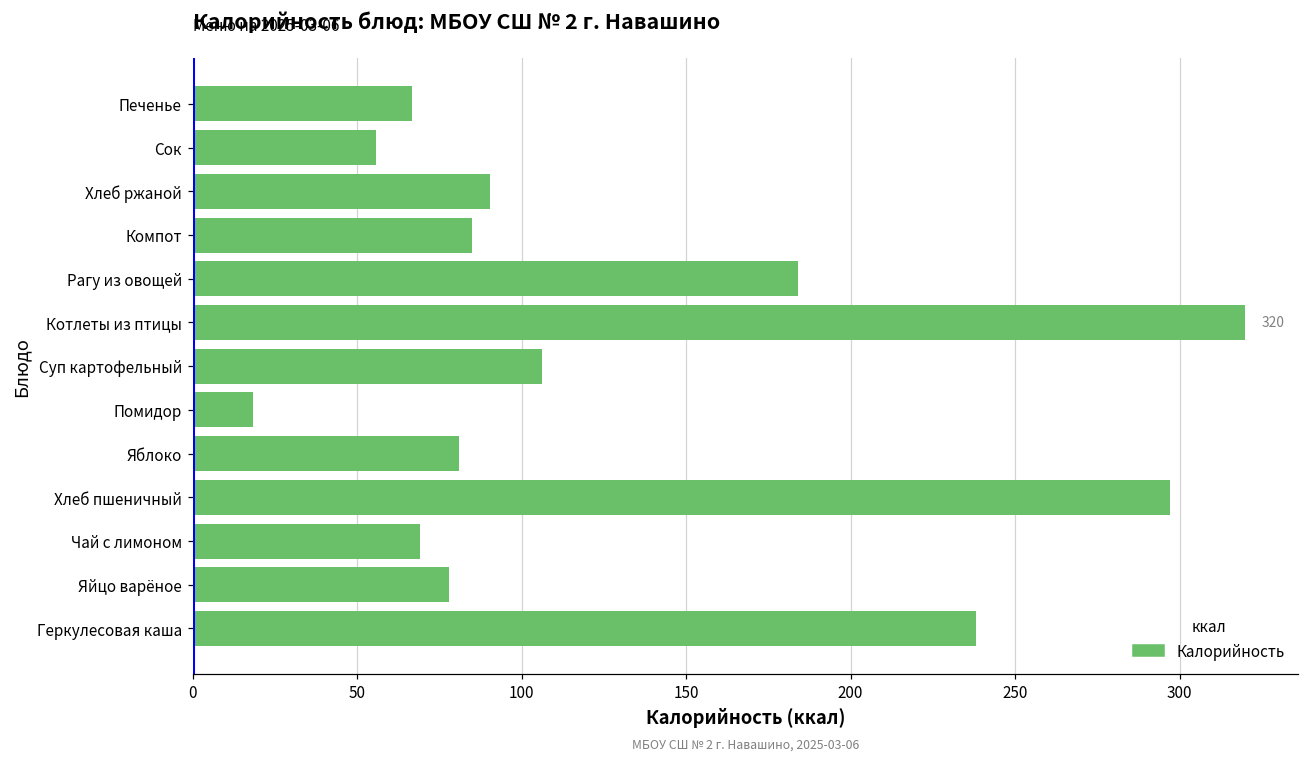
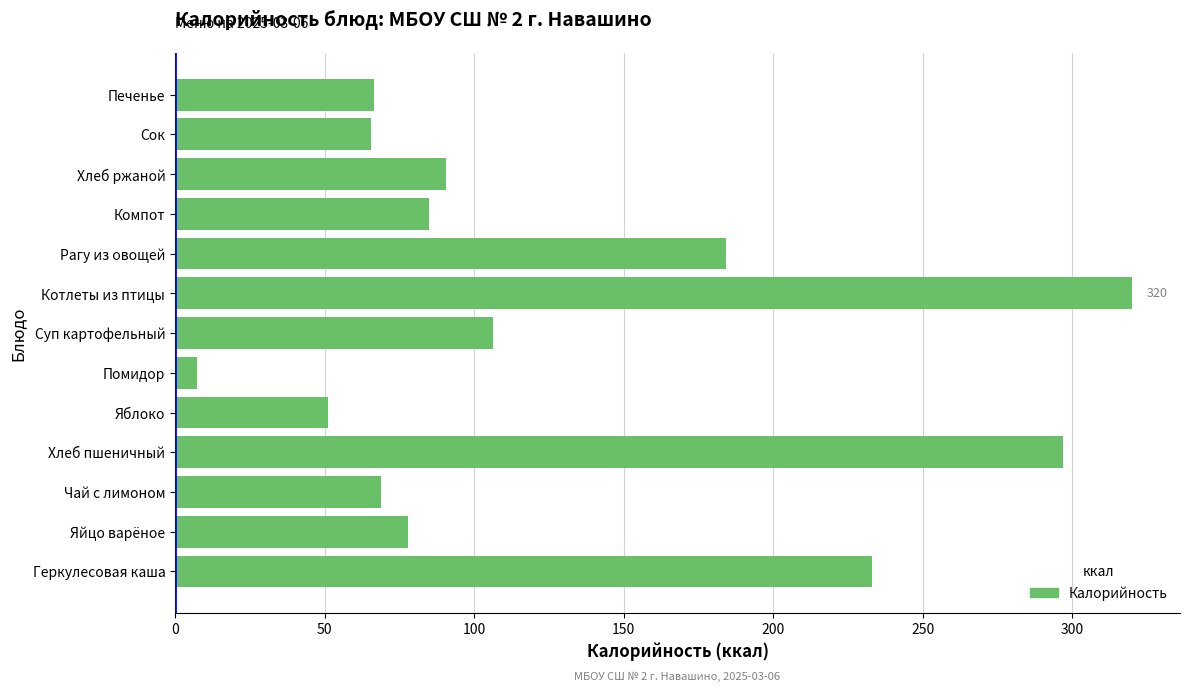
Сок: 56 -> 66
Помидор: 18 -> 7
Яблоко: 81 -> 51
Геркулесовая каша: 238 -> 233
